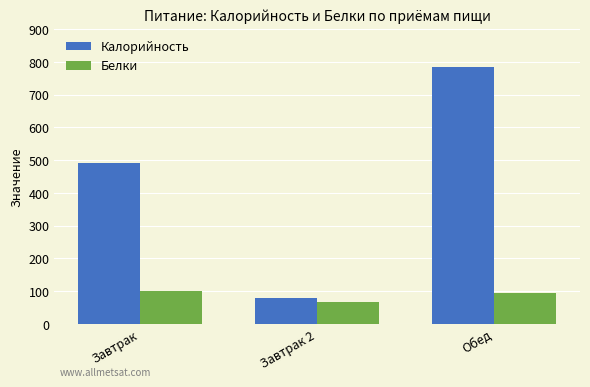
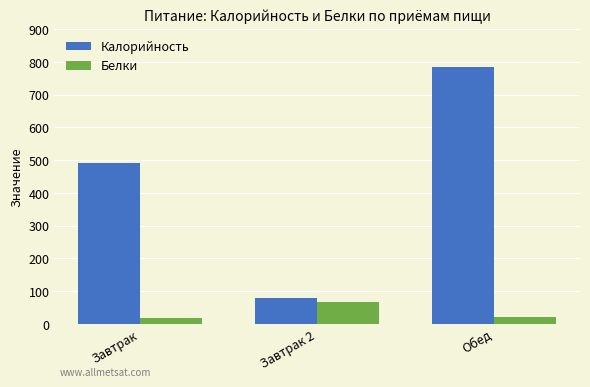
Белки, Завтрак: 100 -> 20
Белки, Обед: 90 -> 20
